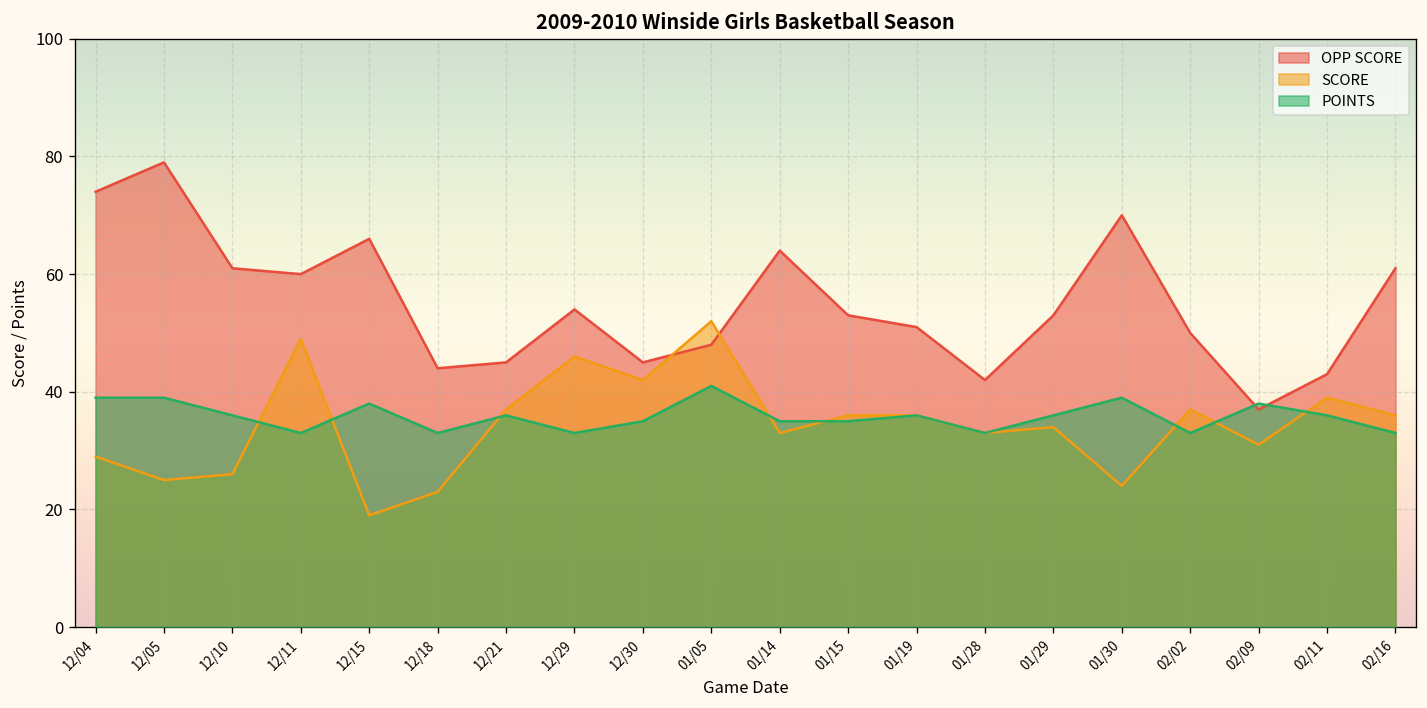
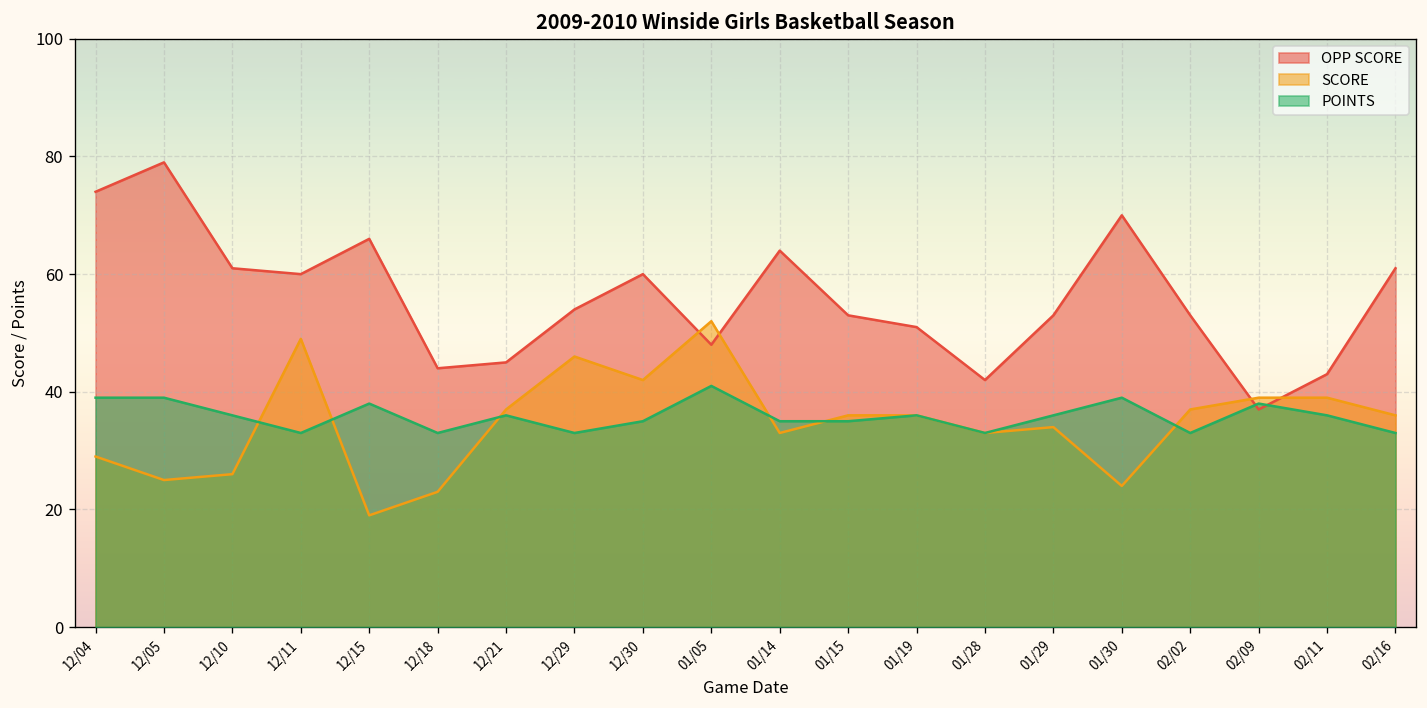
OPP SCORE, 12/30: 45 -> 60
OPP SCORE, 02/02: 50 -> 53
SCORE, 02/09: 31 -> 39
